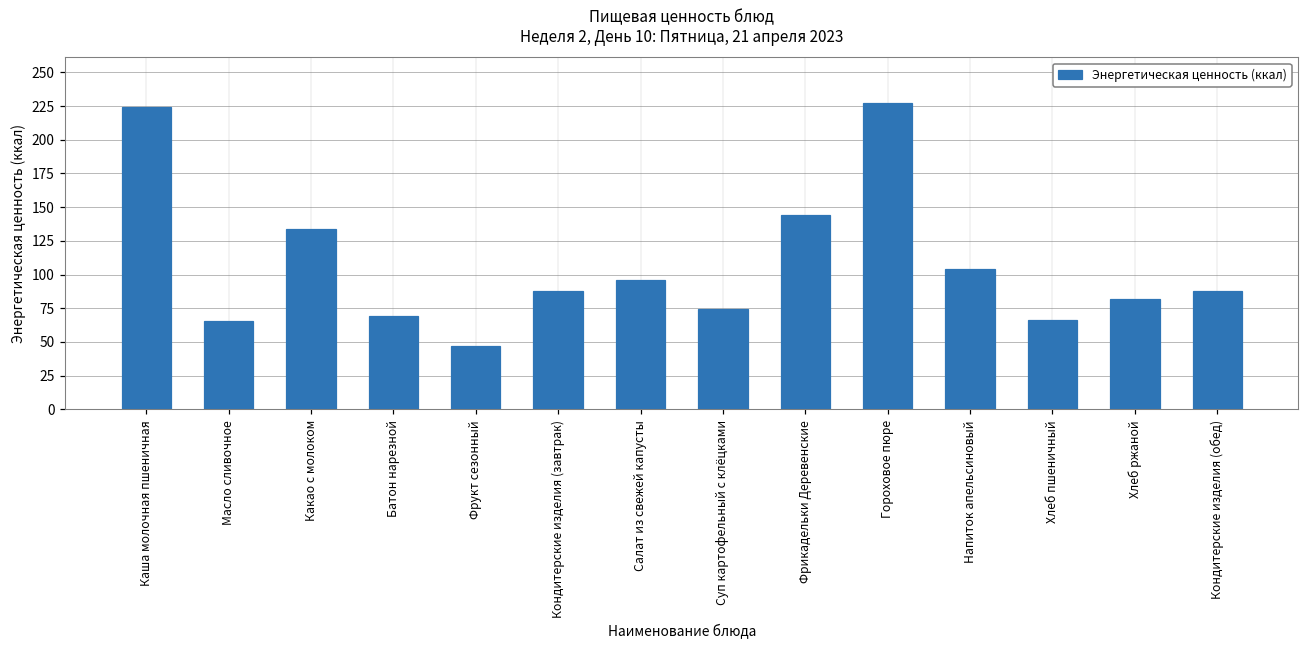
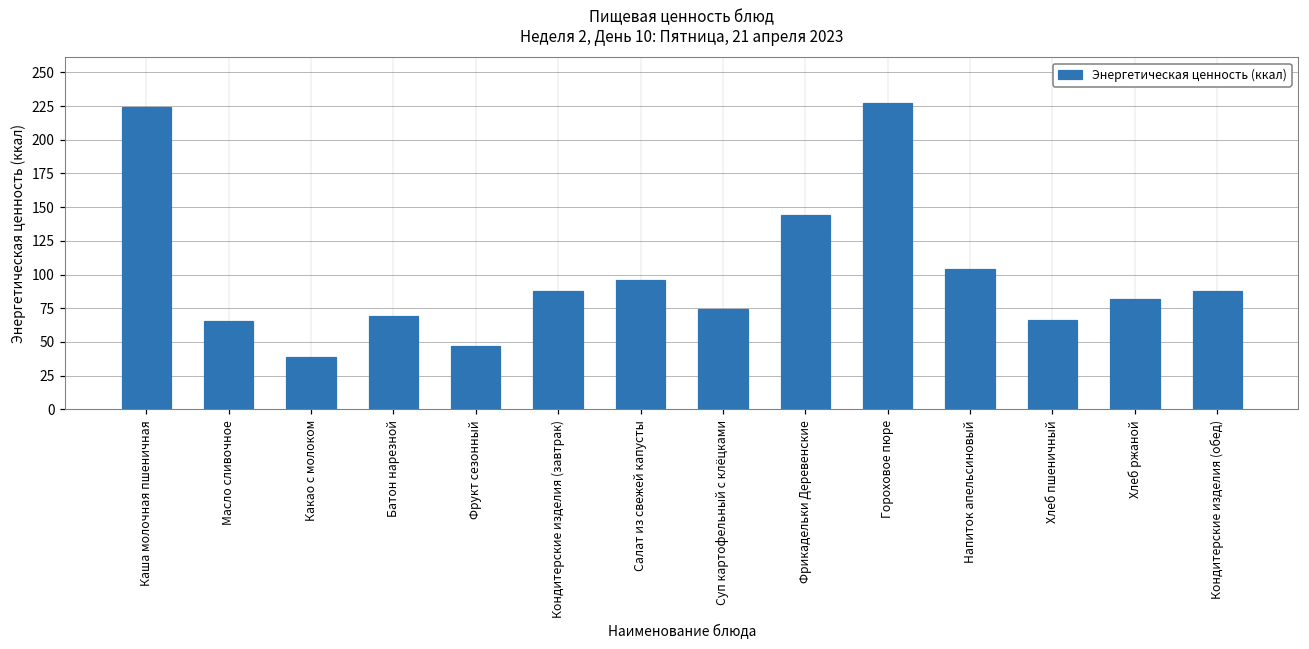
Какао с молоком: 134 -> 39
